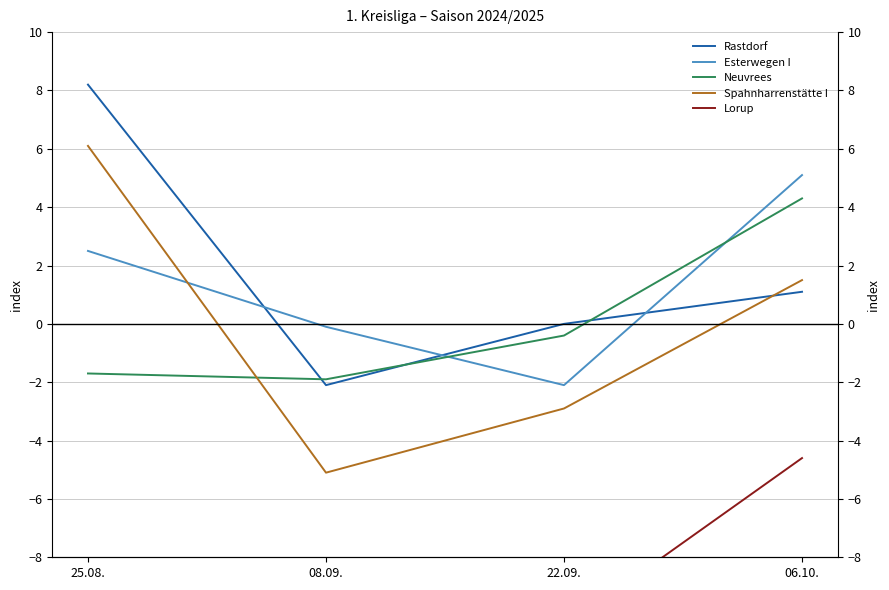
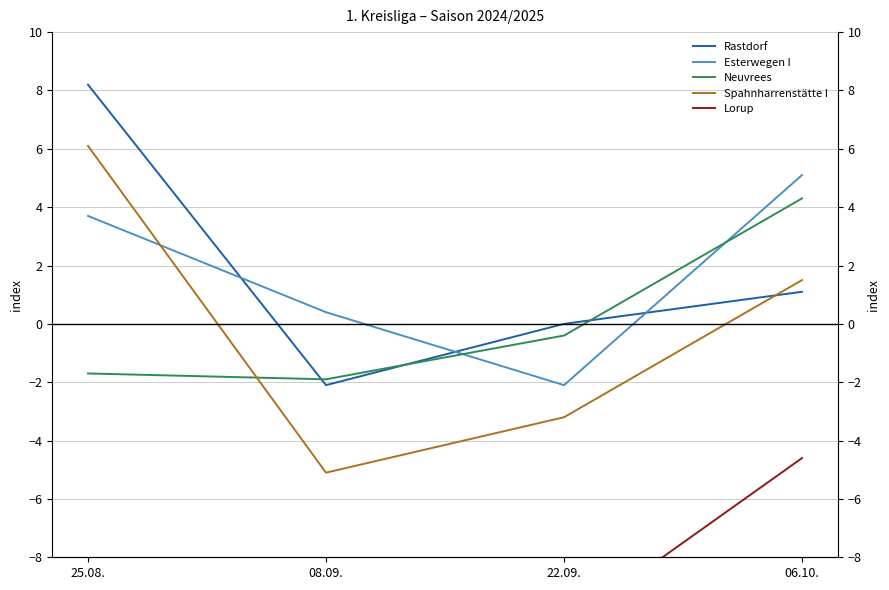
Esterwegen I, 25.08.: 2.5 -> 3.7
Esterwegen I, 08.09.: -0.1 -> 0.4
Spahnharrenstätte I, 22.09.: -2.9 -> -3.2
